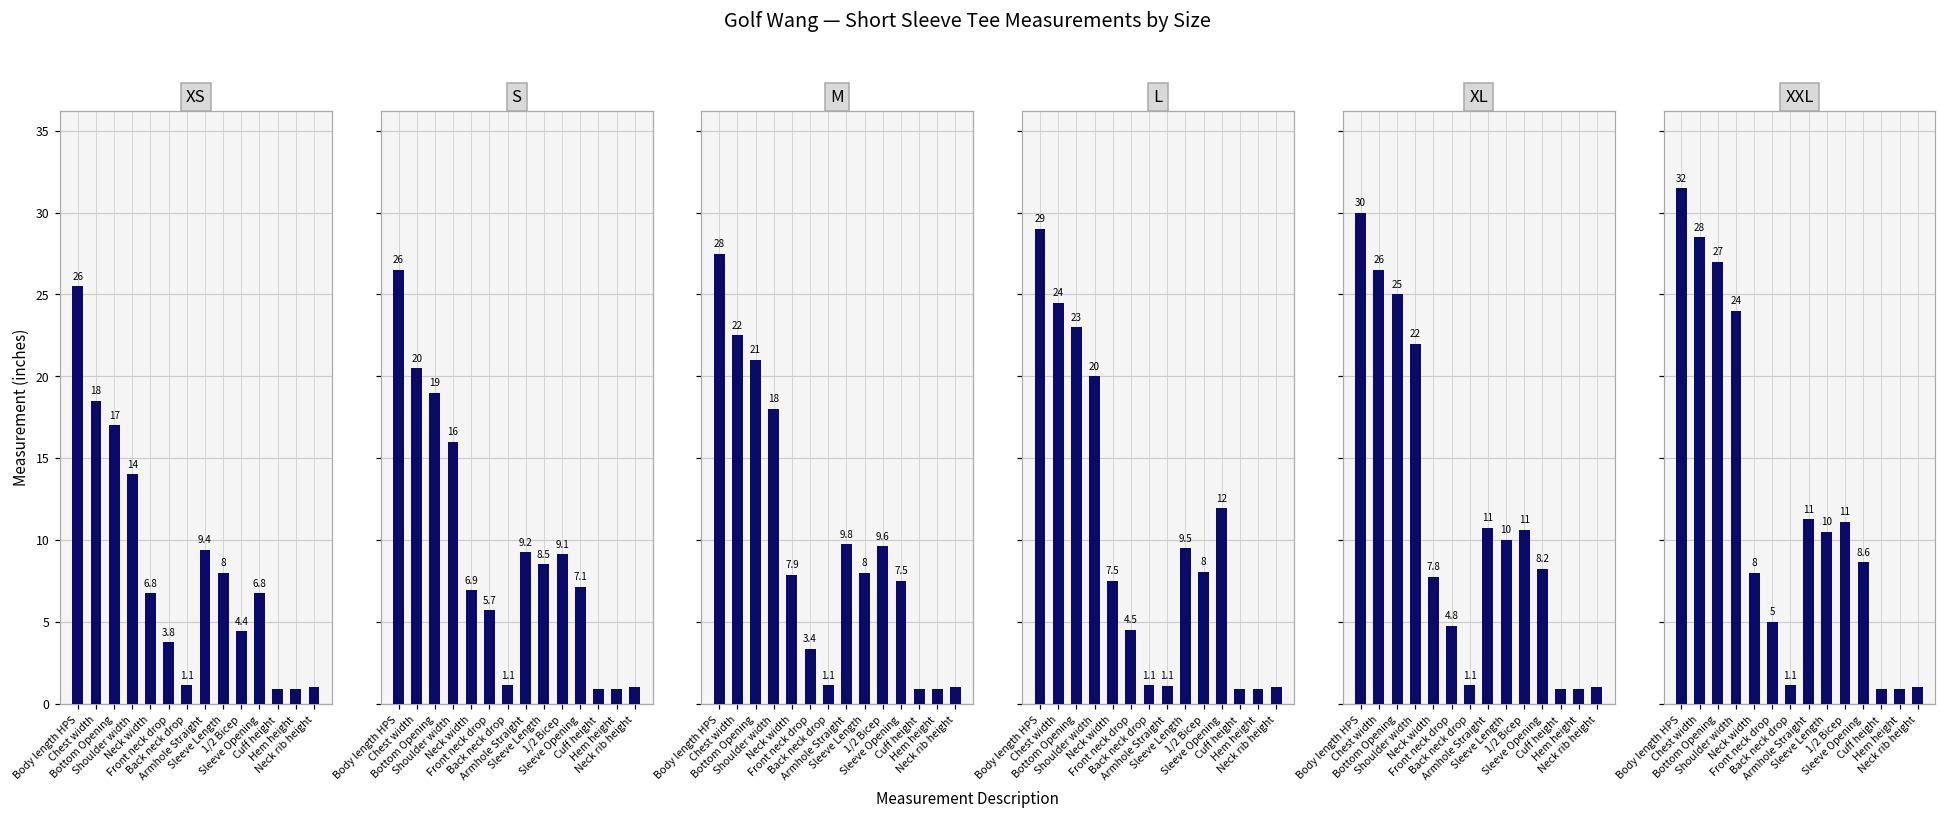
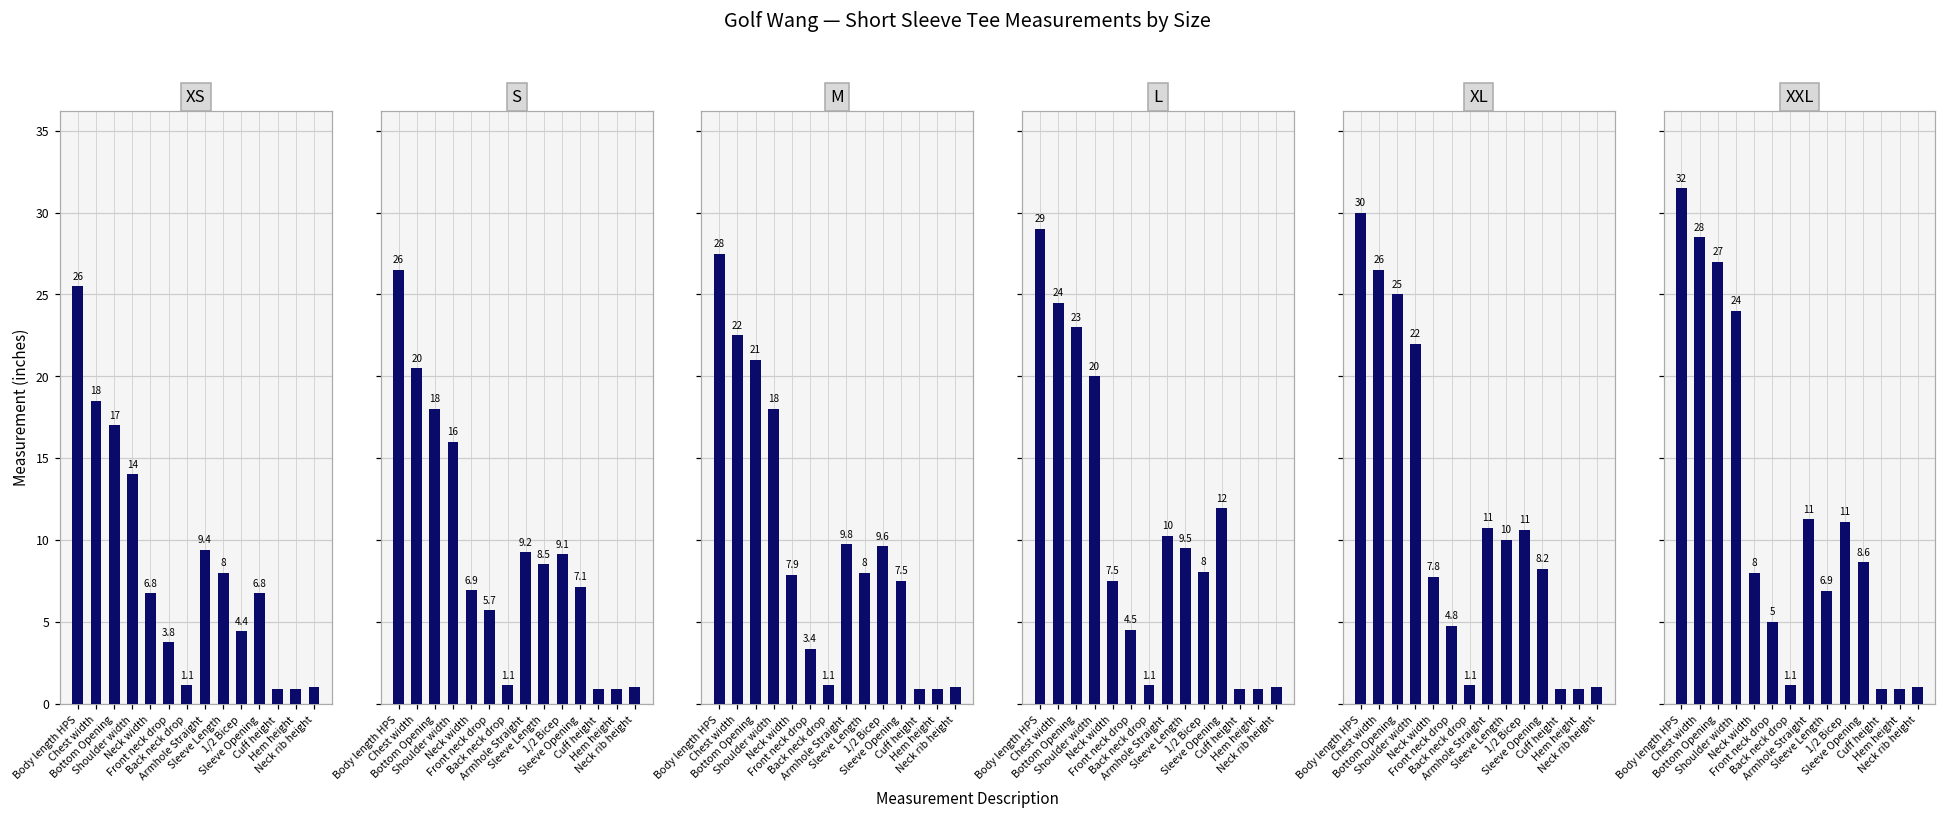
S, Bottom Opening: 19 -> 18
L, Armhole Straight: 1.1 -> 10
XXL, Sleeve Length: 10 -> 6.9
